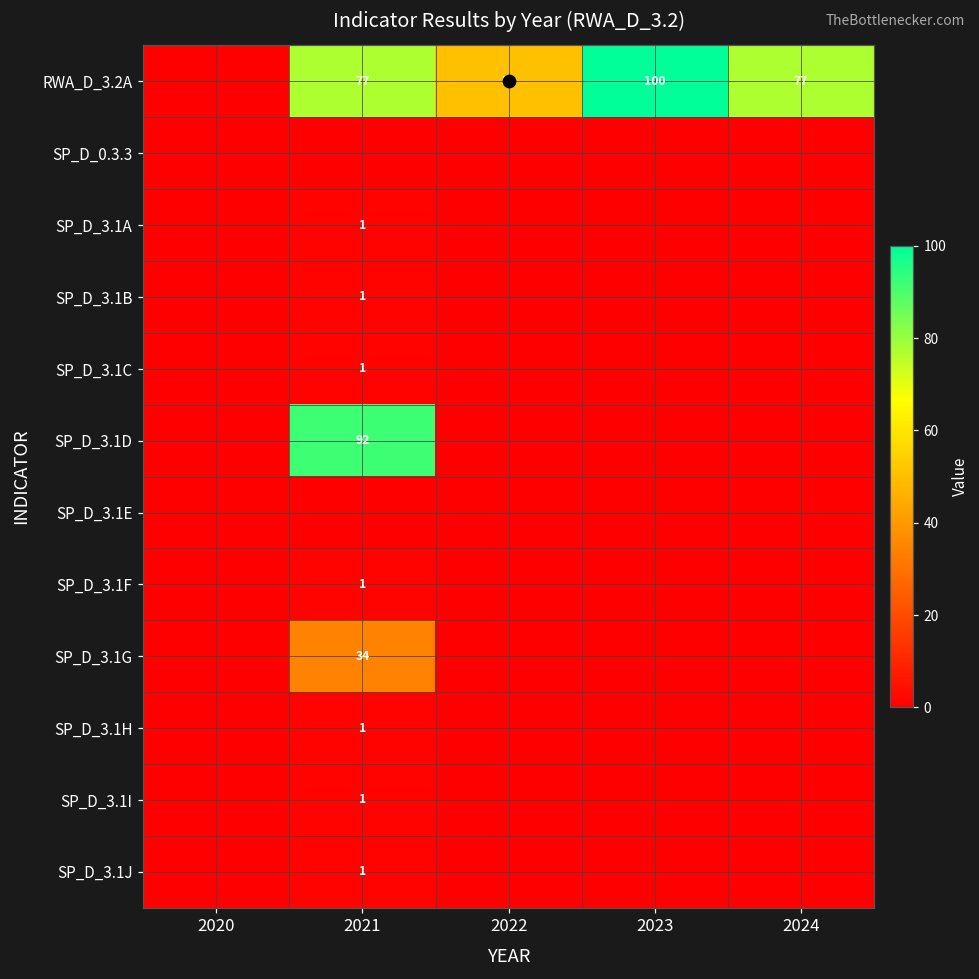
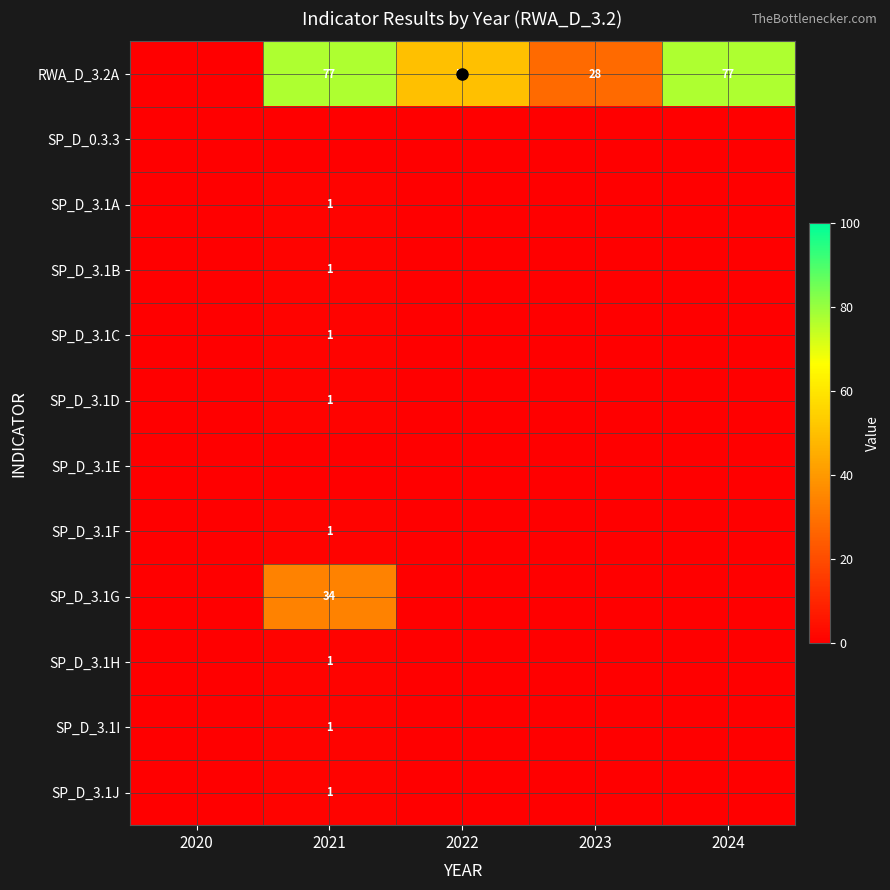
RWA_D_3.2A, 2023: 100 -> 28
SP_D_3.1D, 2021: 92 -> 1
